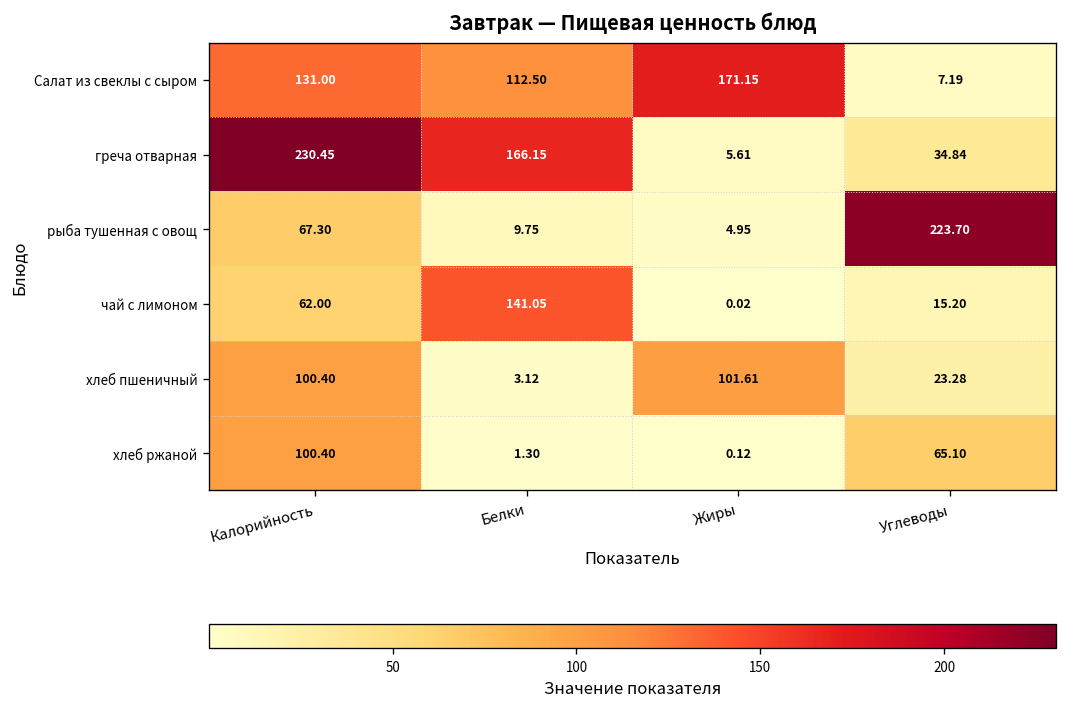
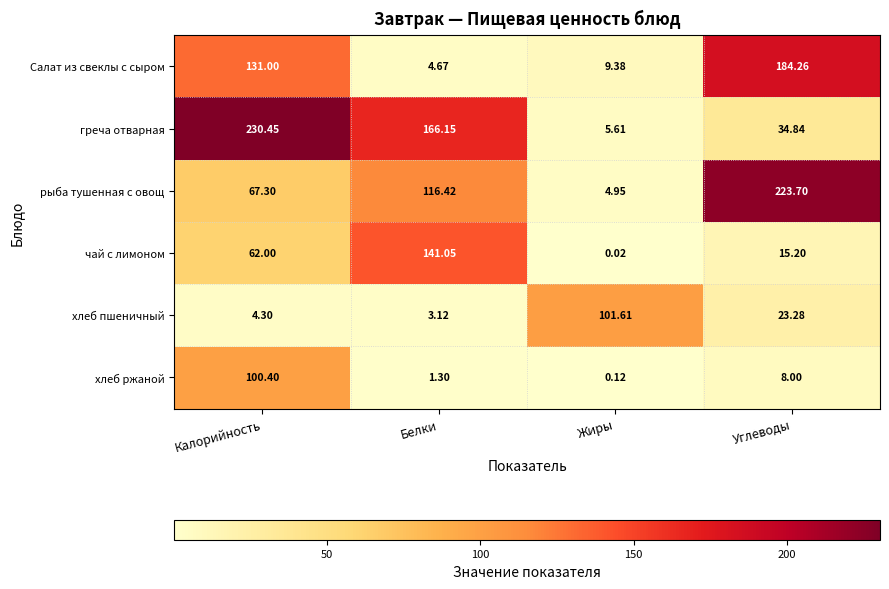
Салат из свеклы с сыром, Белки: 112.50 -> 4.67
Салат из свеклы с сыром, Жиры: 171.15 -> 9.38
Салат из свеклы с сыром, Углеводы: 7.19 -> 184.26
рыба тушенная с овощ, Белки: 9.75 -> 116.42
хлеб пшеничный, Калорийность: 100.40 -> 4.30
хлеб ржаной, Углеводы: 65.10 -> 8.00
